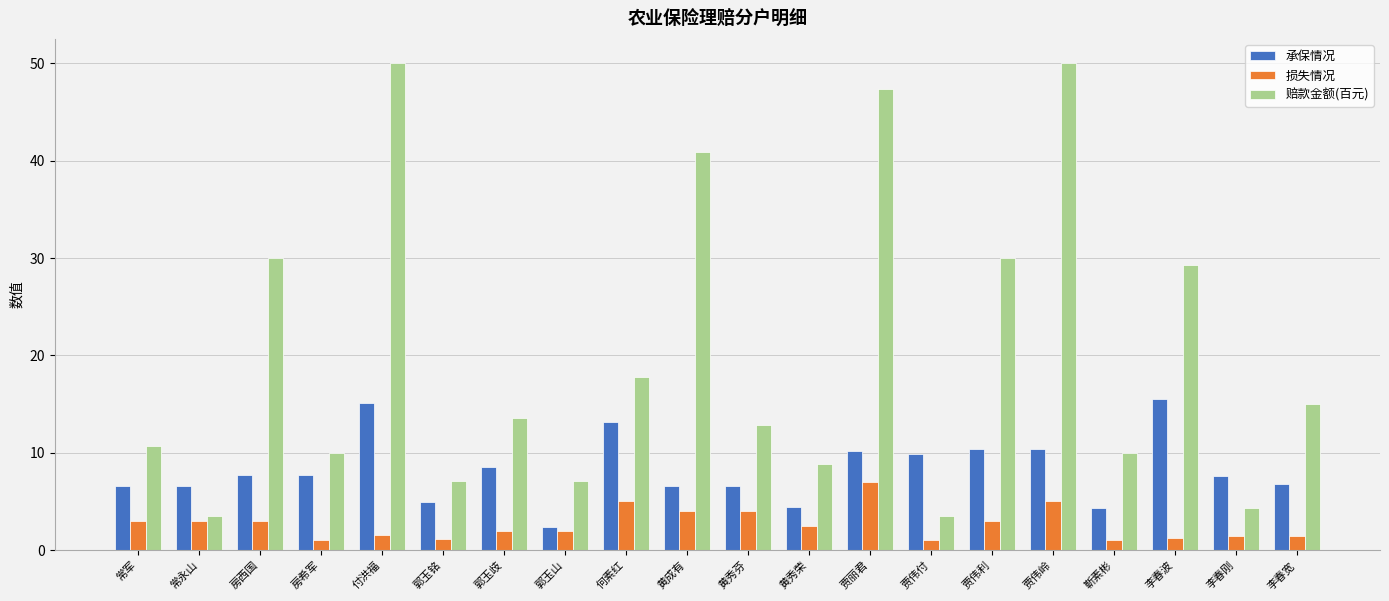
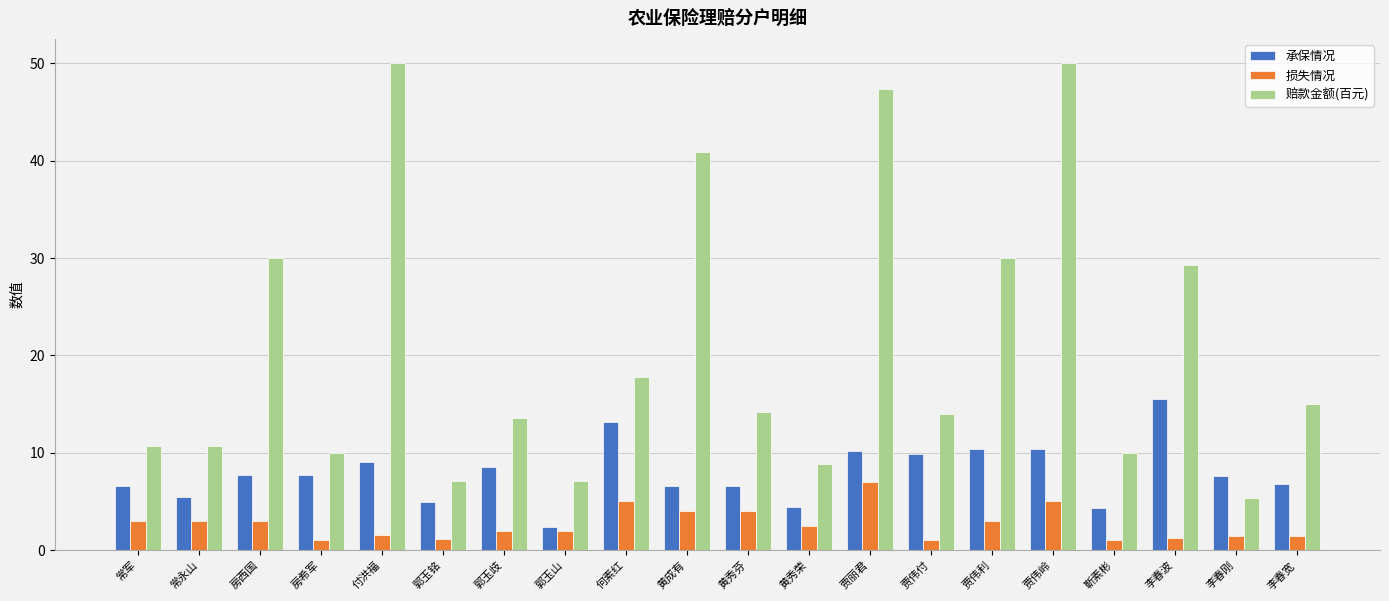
承保情况, 常永山: 7 -> 6
赔款金额(百元), 常永山: 3 -> 11
承保情况, 付洪福: 15 -> 9
赔款金额(百元), 黄秀芬: 13 -> 14
赔款金额(百元), 贾伟付: 4 -> 14
赔款金额(百元), 李春刚: 4 -> 5
